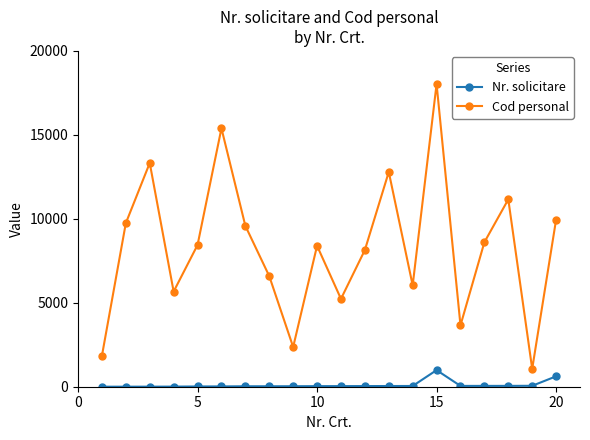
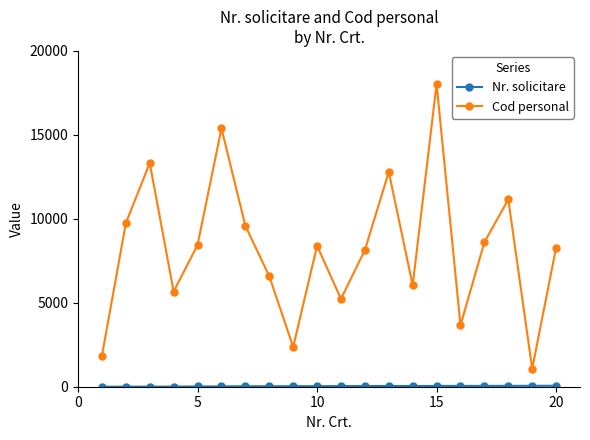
Nr. solicitare, 15: 1000 -> 0
Nr. solicitare, 20: 600 -> 100
Cod personal, 20: 10000 -> 8300
